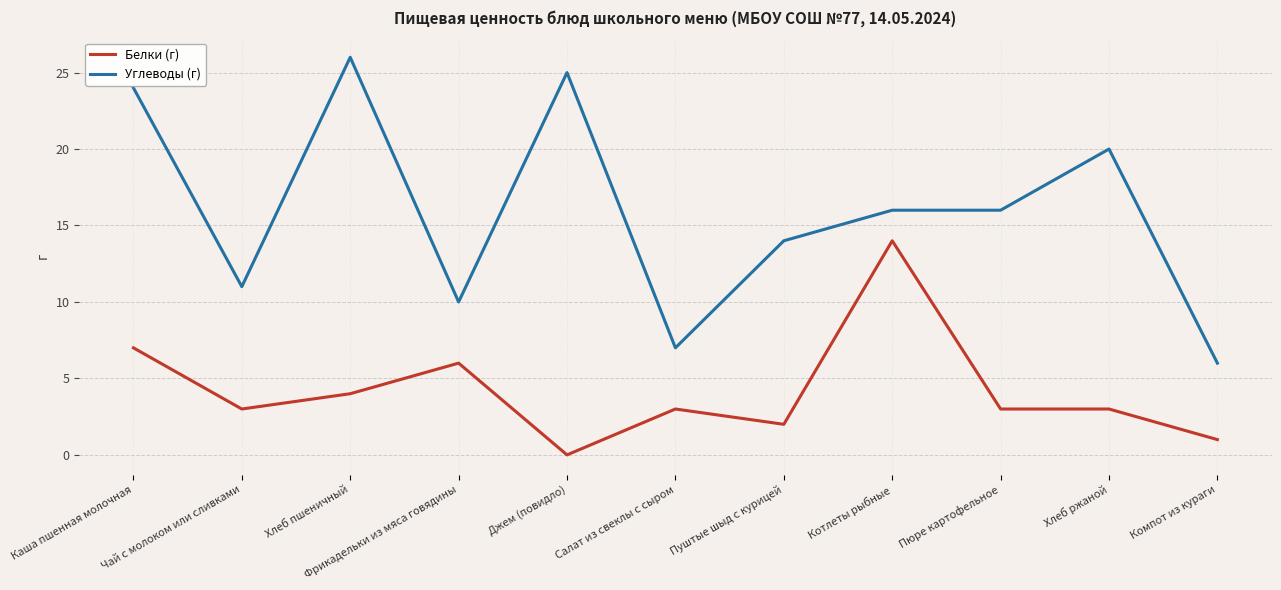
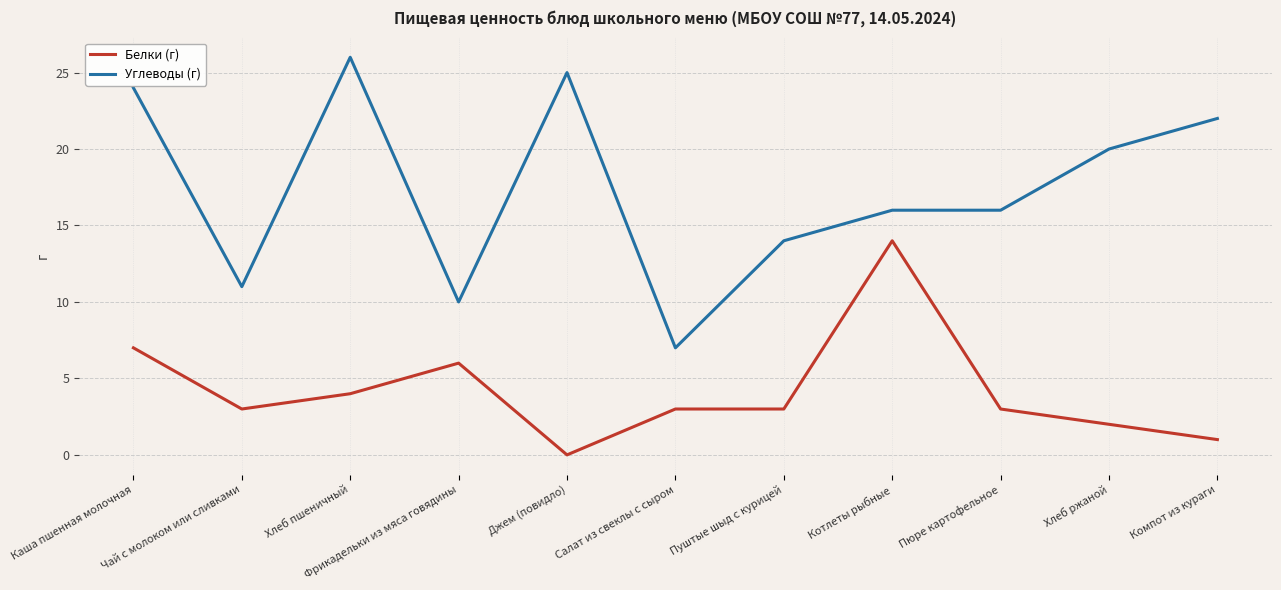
Белки (г), Пуштые шыд с курицей: 2 -> 3
Белки (г), Хлеб ржаной: 3 -> 2
Углеводы (г), Компот из кураги: 6 -> 22
